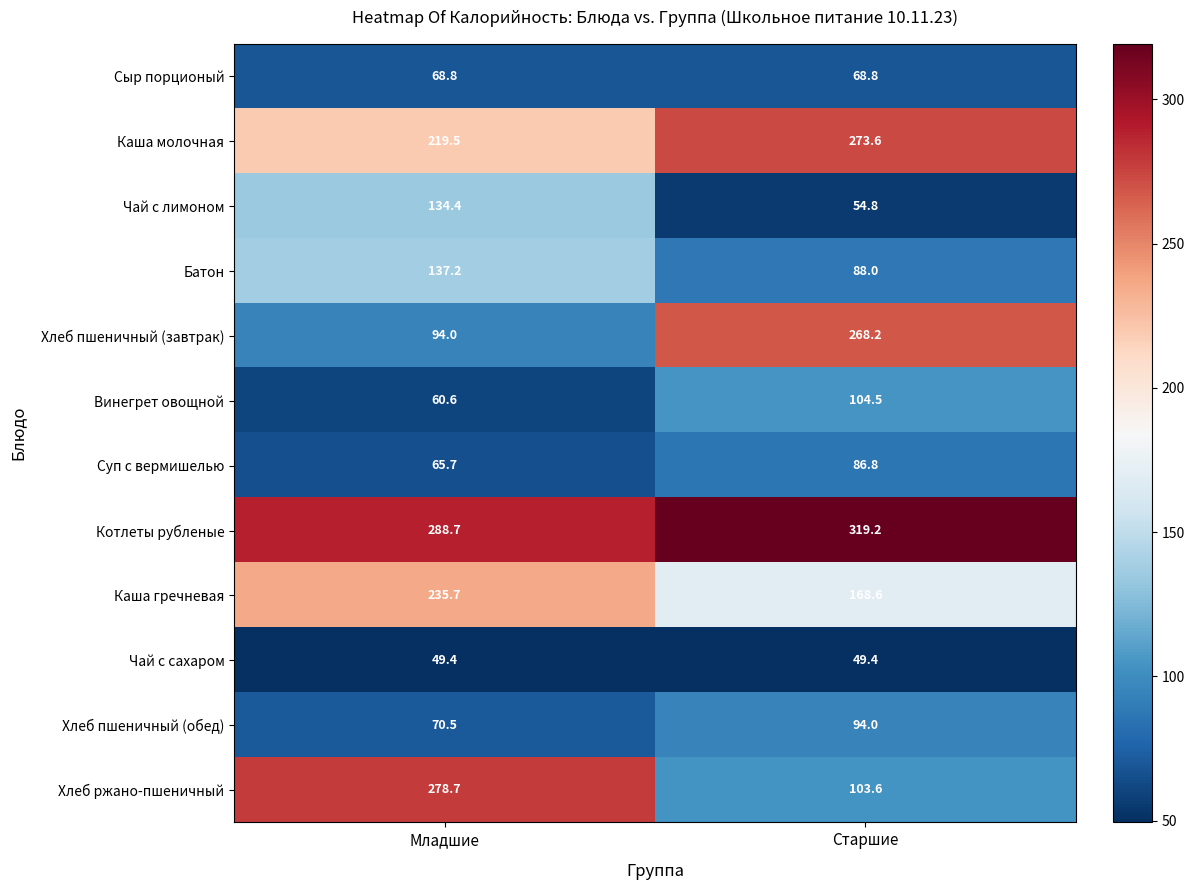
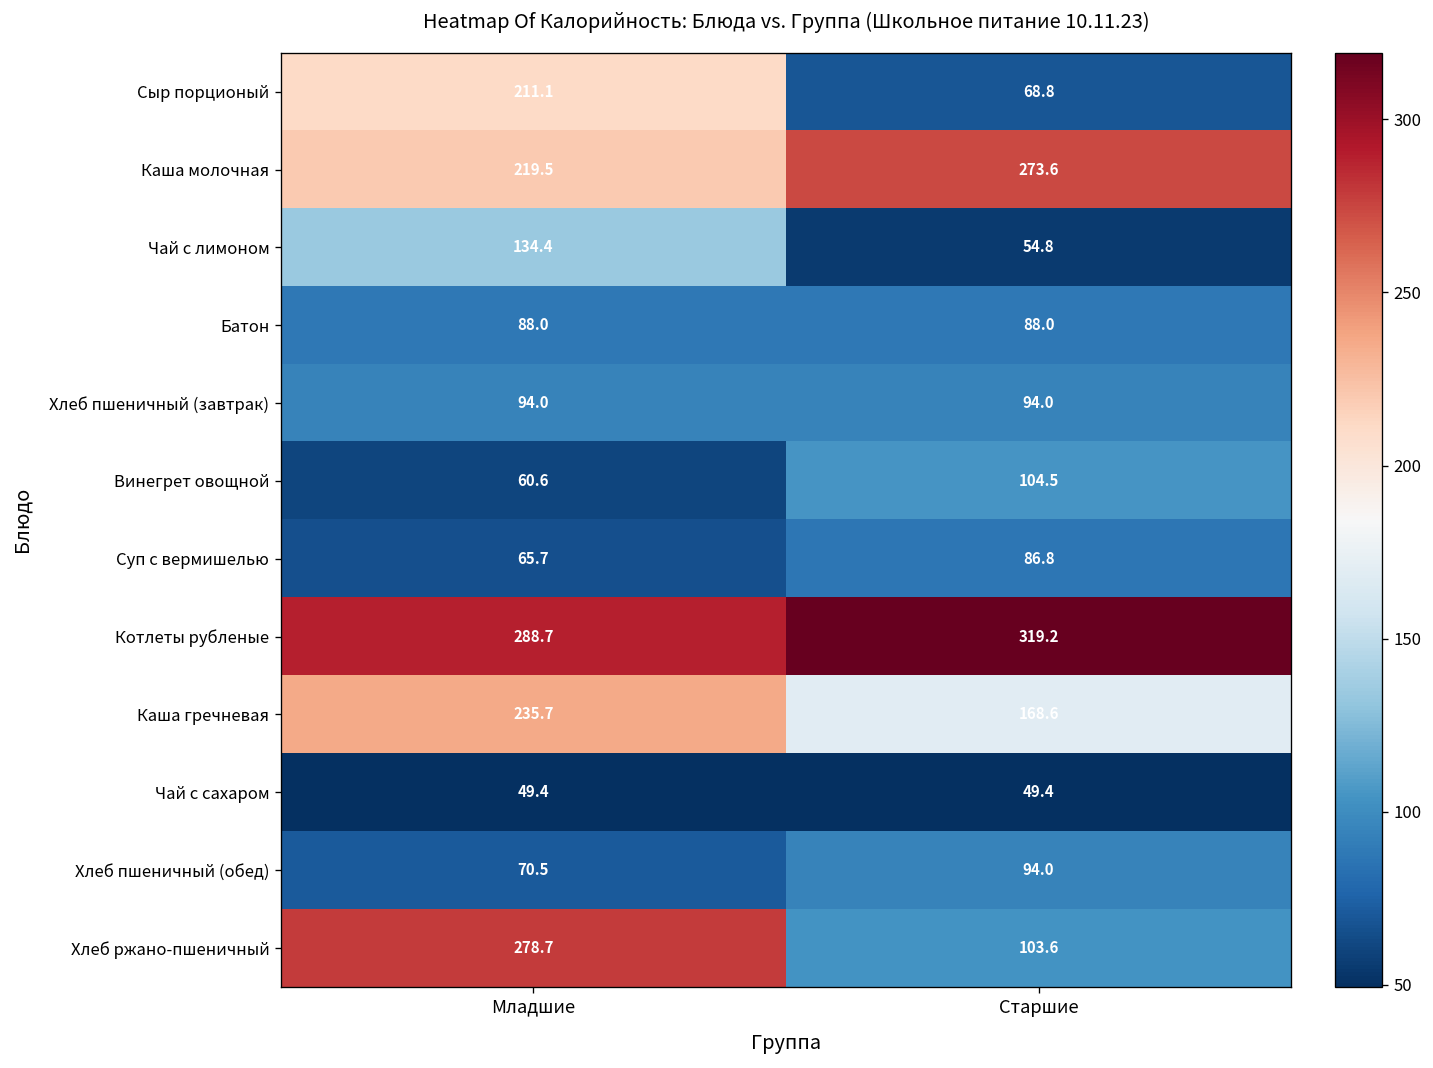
Сыр порционый, Младшие: 68.8 -> 211.1
Батон, Младшие: 137.2 -> 88.0
Хлеб пшеничный (завтрак), Старшие: 268.2 -> 94.0
